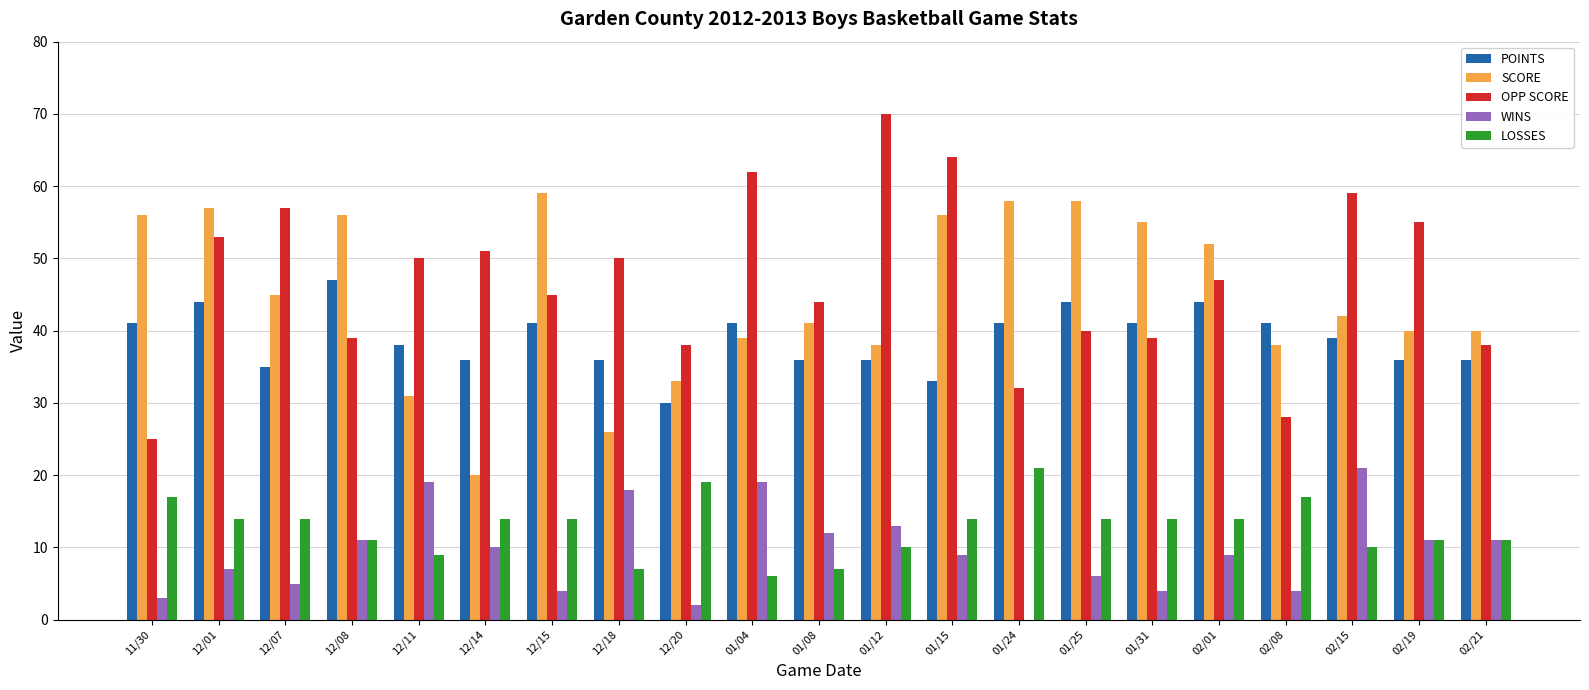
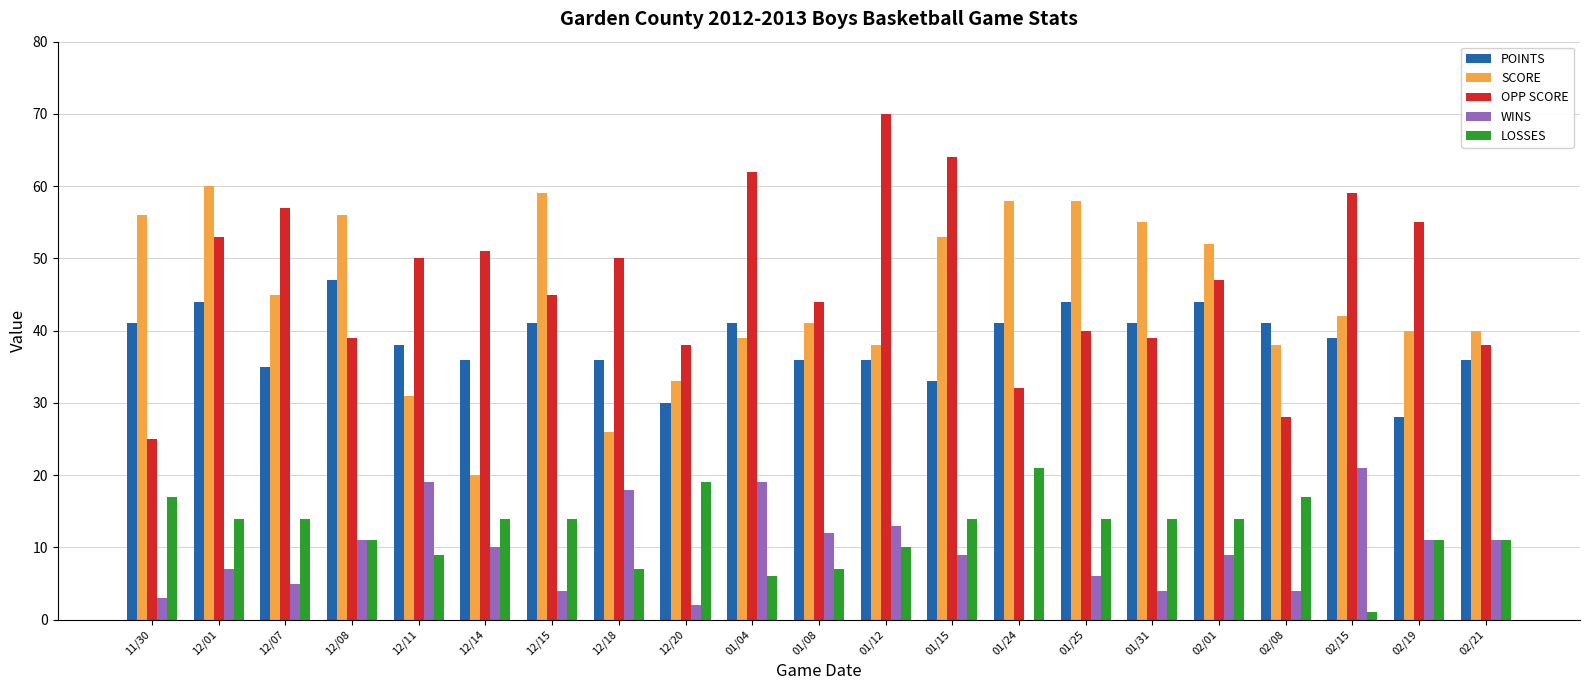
SCORE, 12/01: 57 -> 60
SCORE, 01/15: 56 -> 53
LOSSES, 02/15: 10 -> 1
POINTS, 02/19: 36 -> 28
